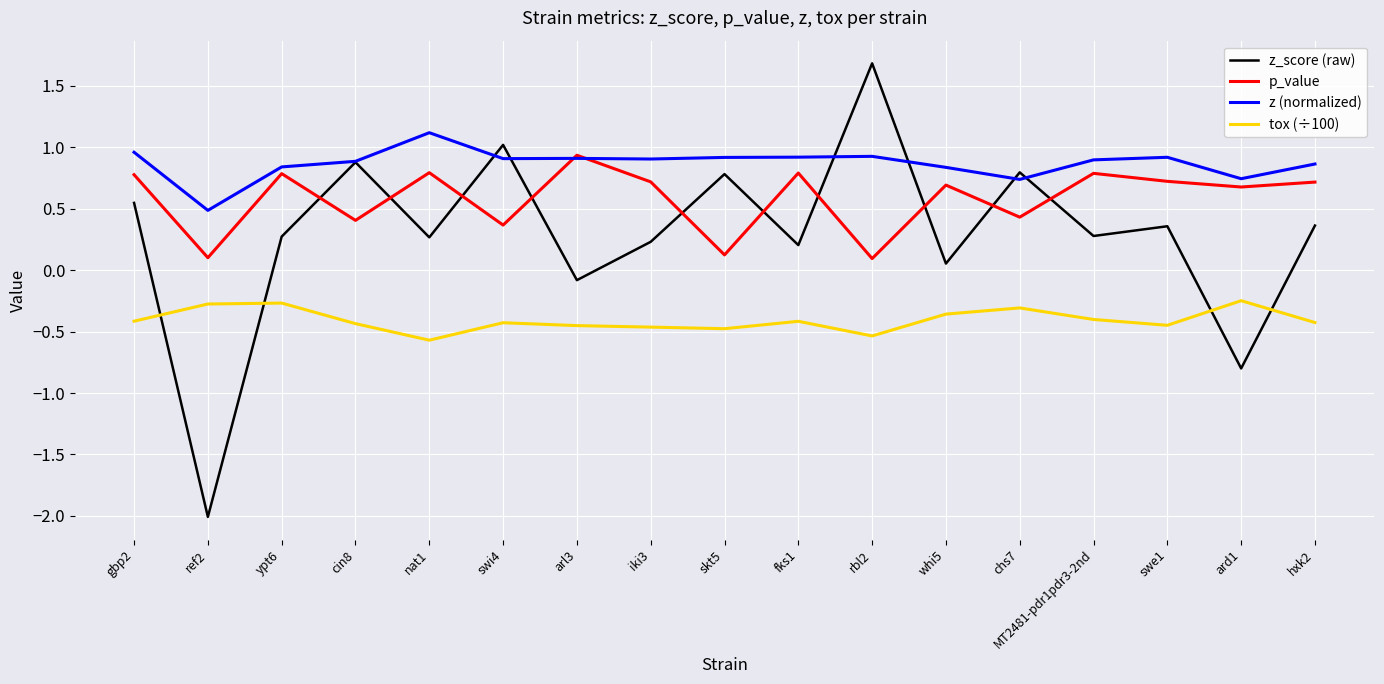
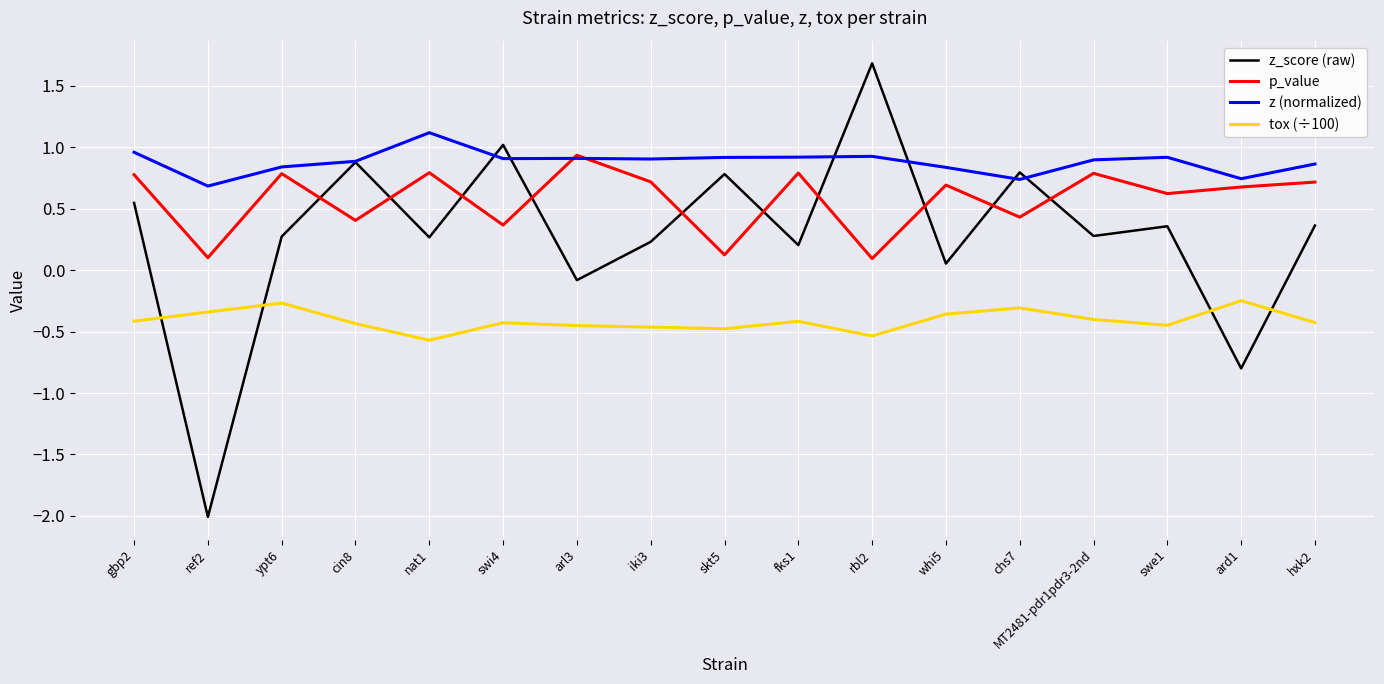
z (normalized), ref2: 0.49 -> 0.68
tox (÷100), ref2: -0.28 -> -0.34
p_value, swe1: 0.72 -> 0.62
